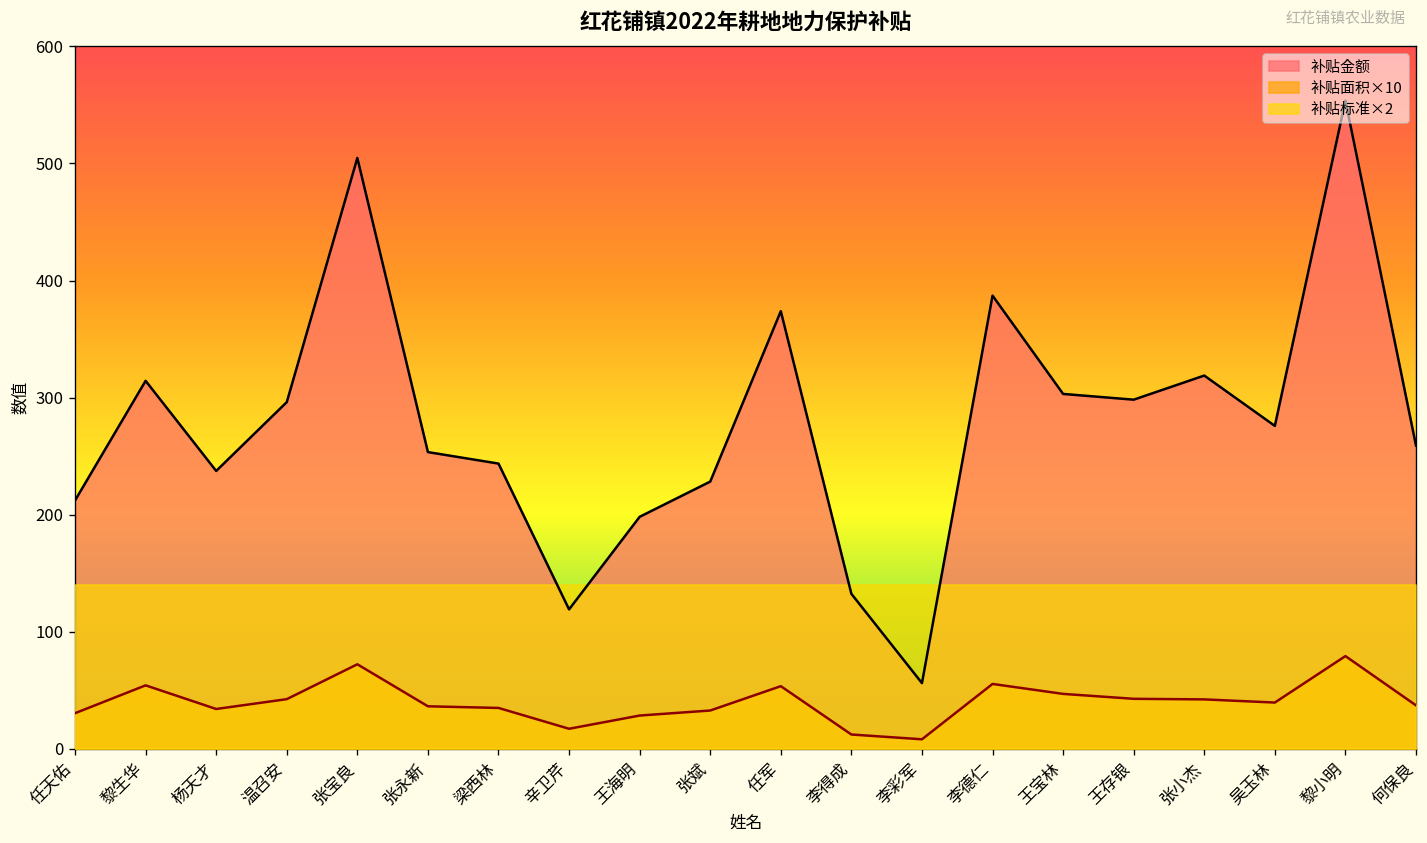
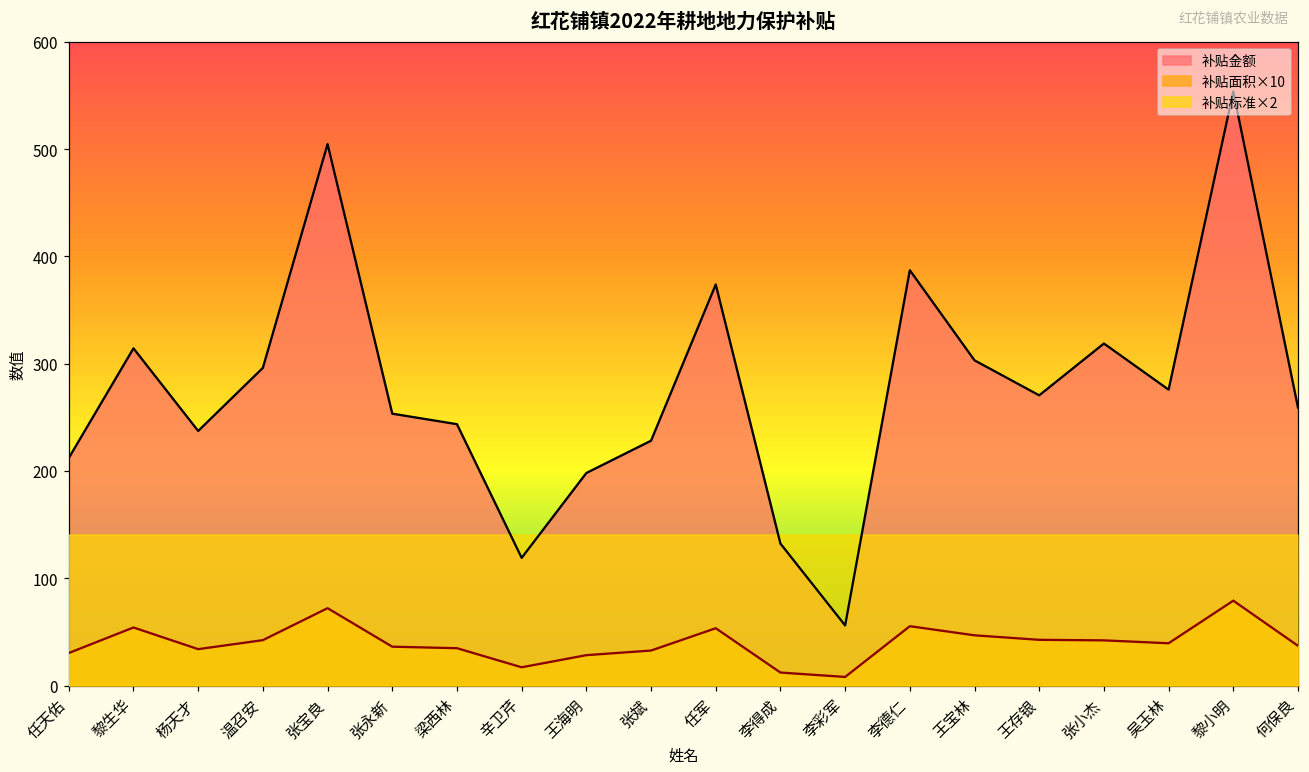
补贴金额, 王存银: 300 -> 270
